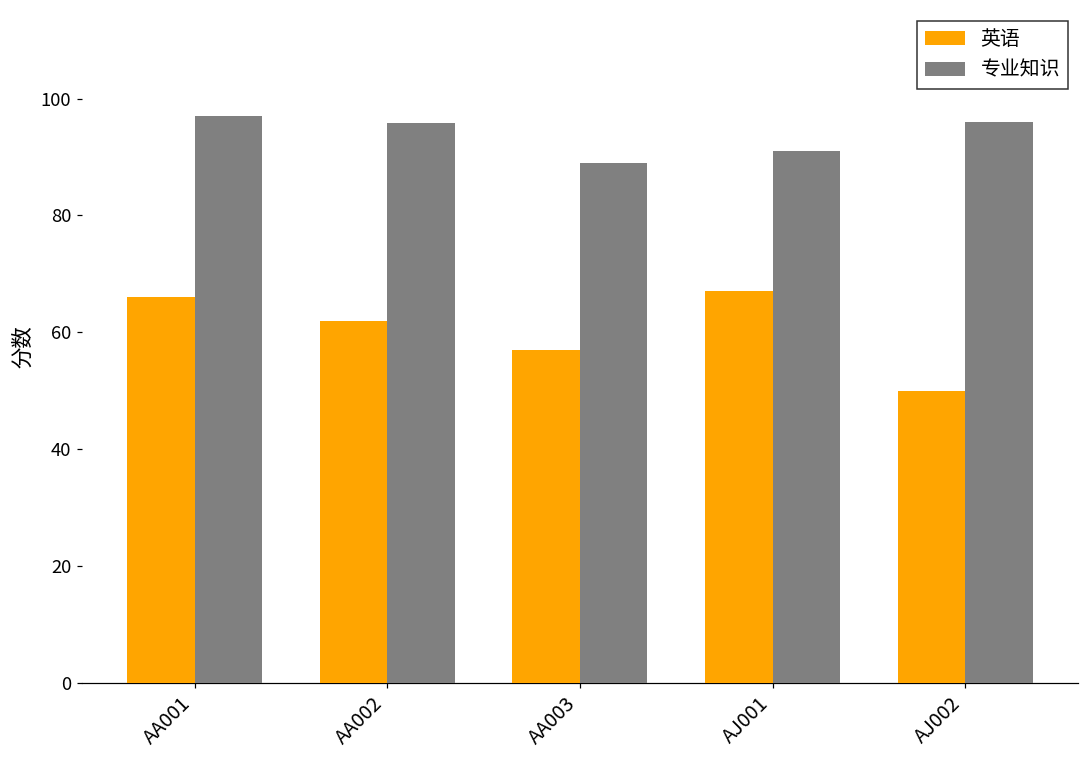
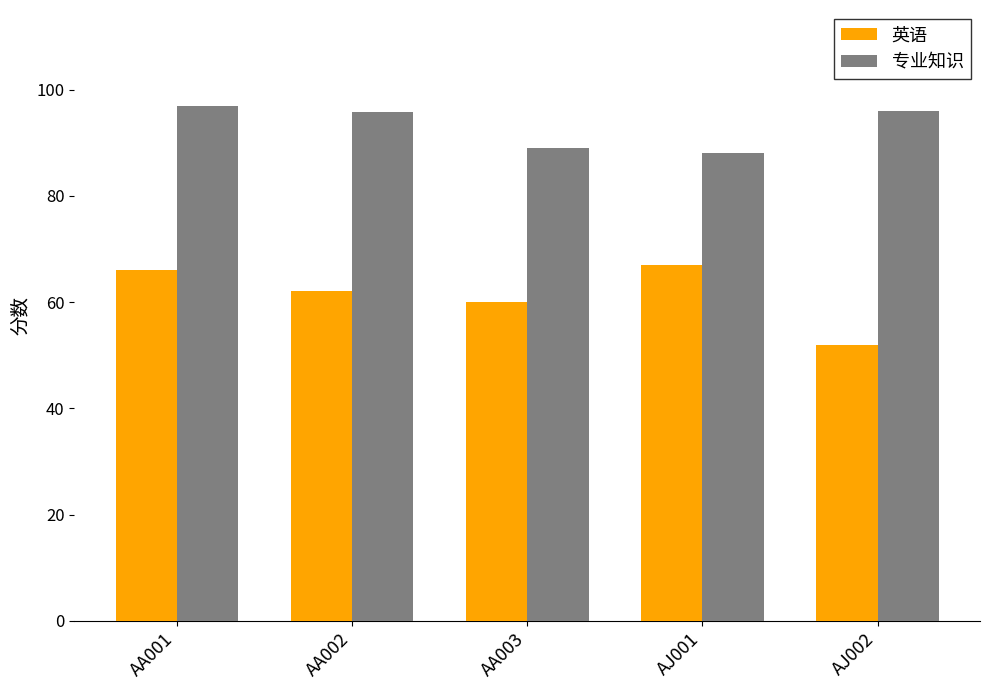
英语, AA003: 57 -> 60
专业知识, AJ001: 91 -> 88
英语, AJ002: 50 -> 52
